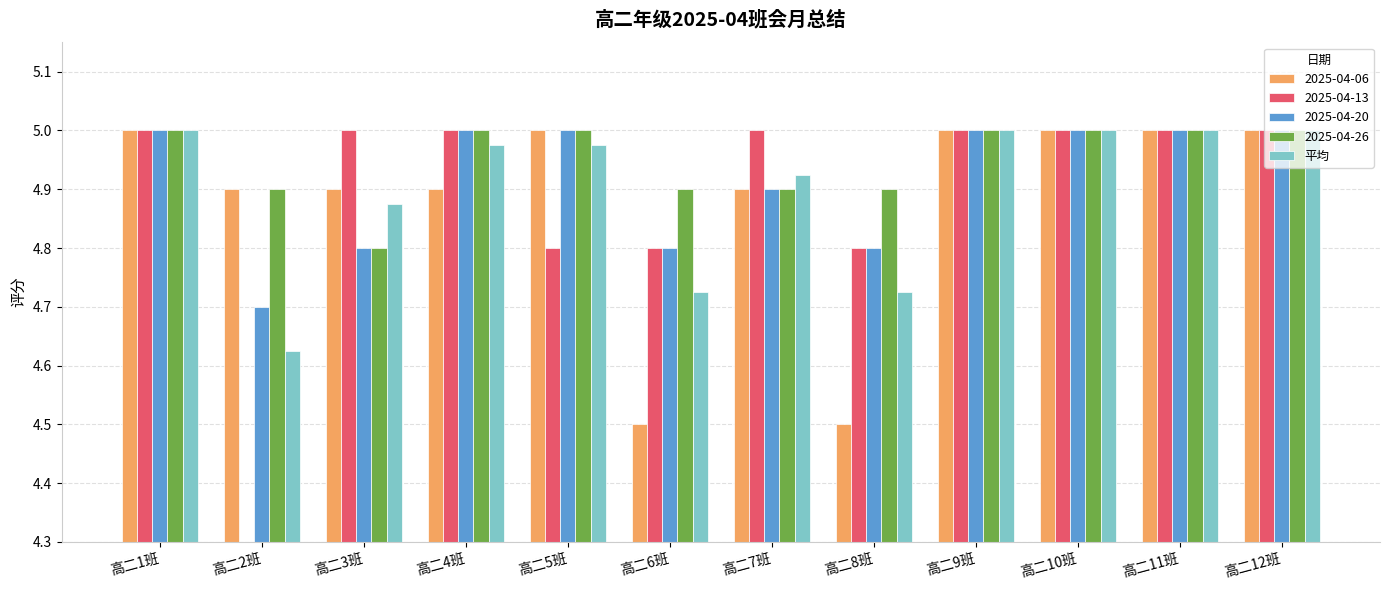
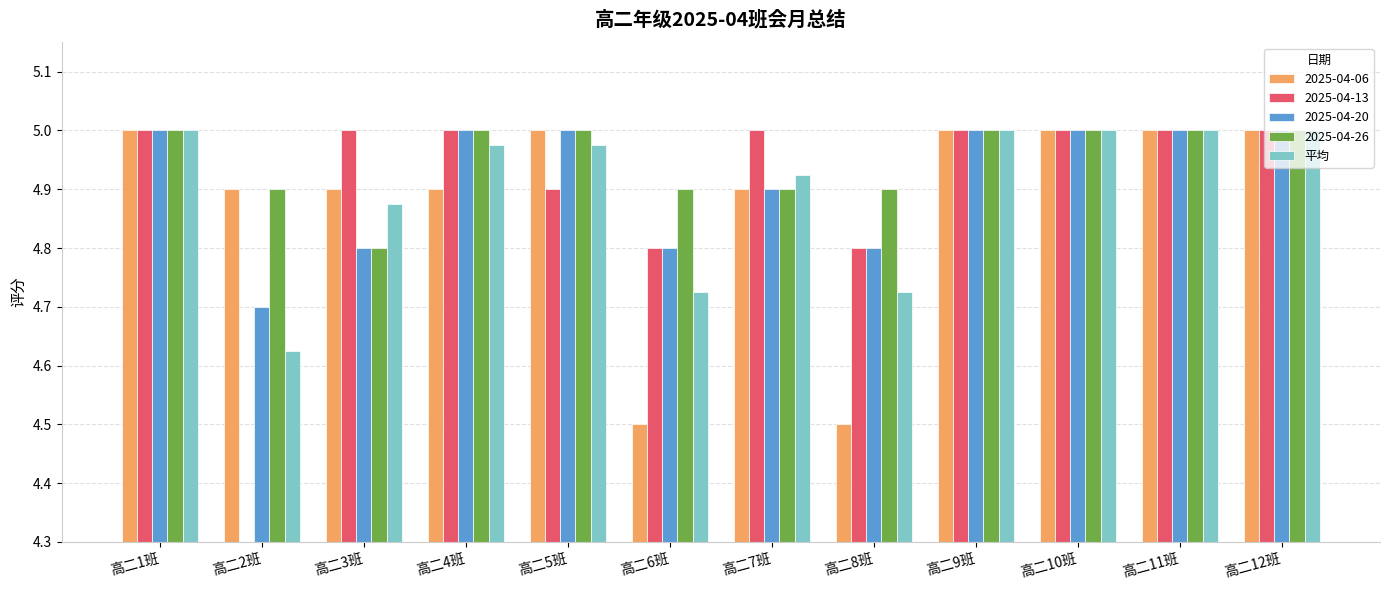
2025-04-13, 高二5班: 4.8 -> 4.9
